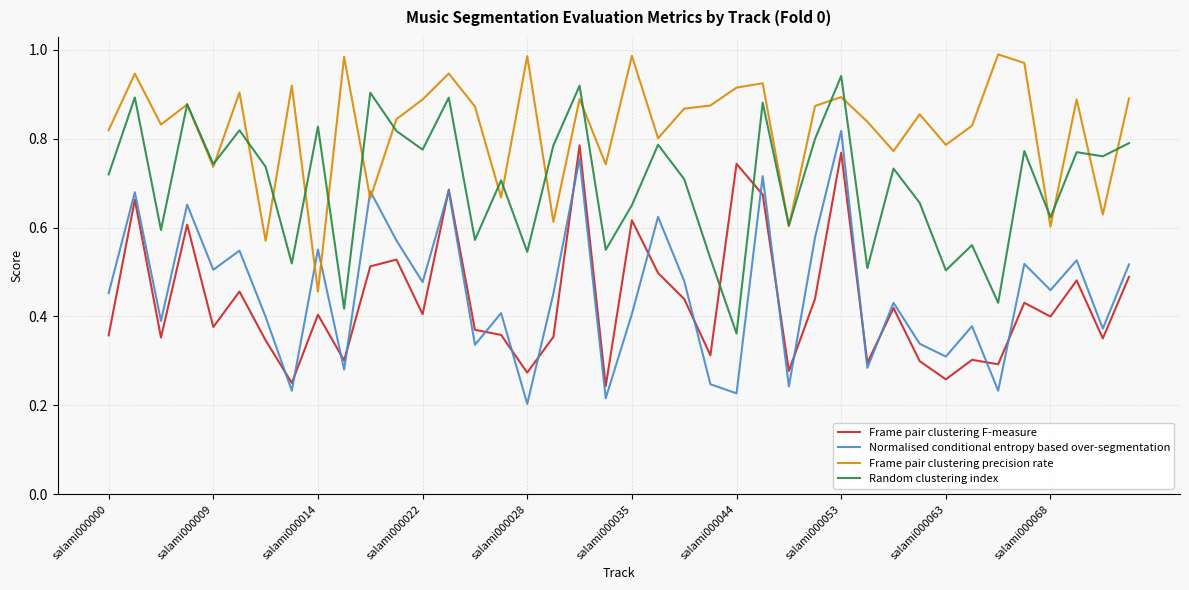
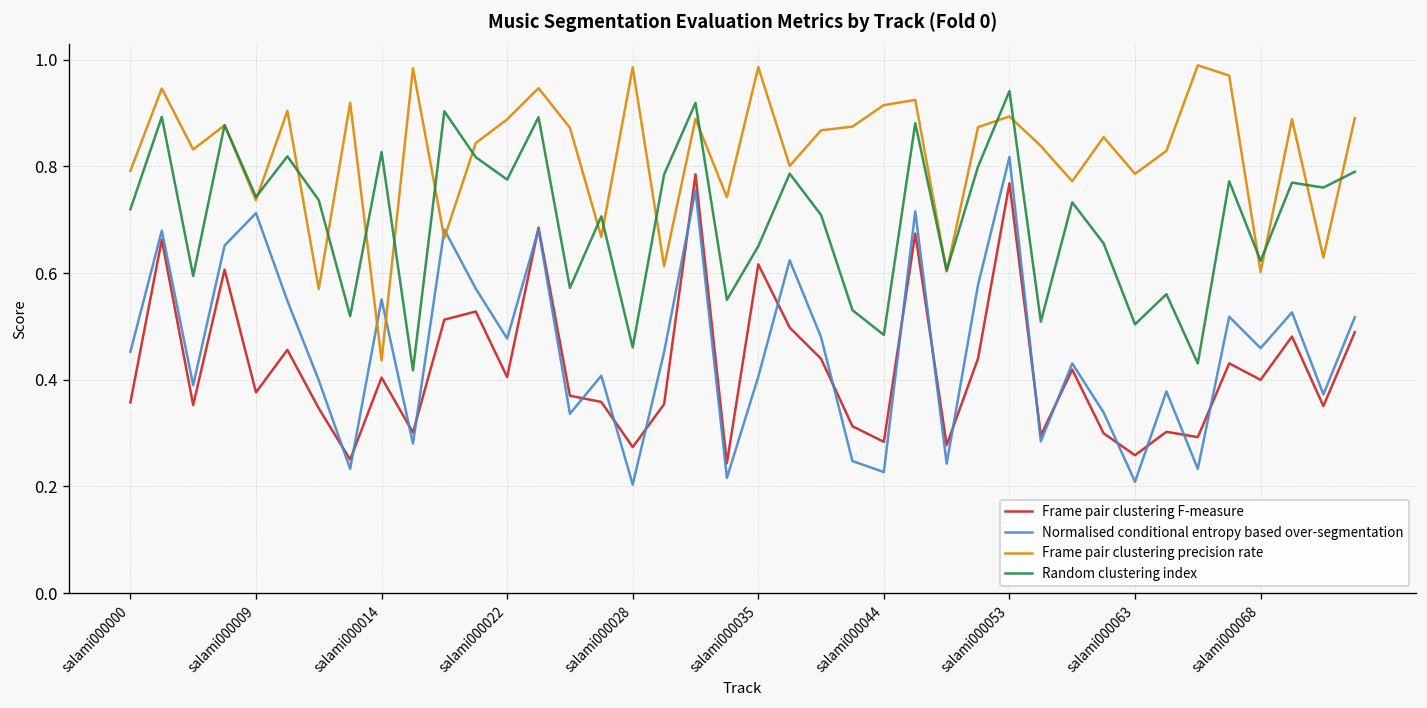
Frame pair clustering precision rate, salami000000: 0.82 -> 0.79
Normalised conditional entropy based over-segmentation, salami000009: 0.51 -> 0.71
Frame pair clustering precision rate, salami000014: 0.46 -> 0.44
Random clustering index, salami000028: 0.55 -> 0.46
Frame pair clustering F-measure, salami000044: 0.74 -> 0.28
Random clustering index, salami000044: 0.36 -> 0.48
Normalised conditional entropy based over-segmentation, salami000063: 0.31 -> 0.21
